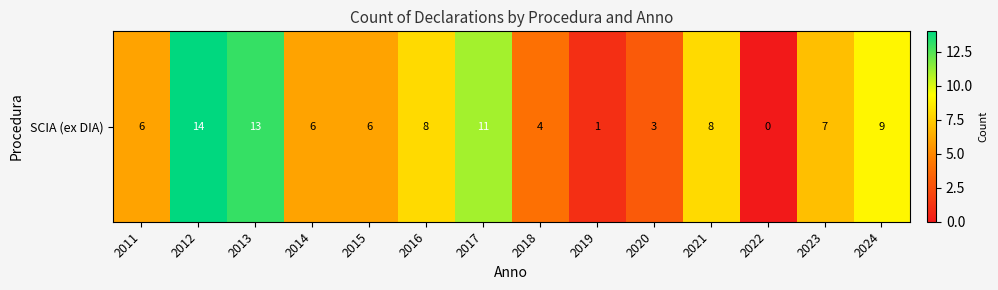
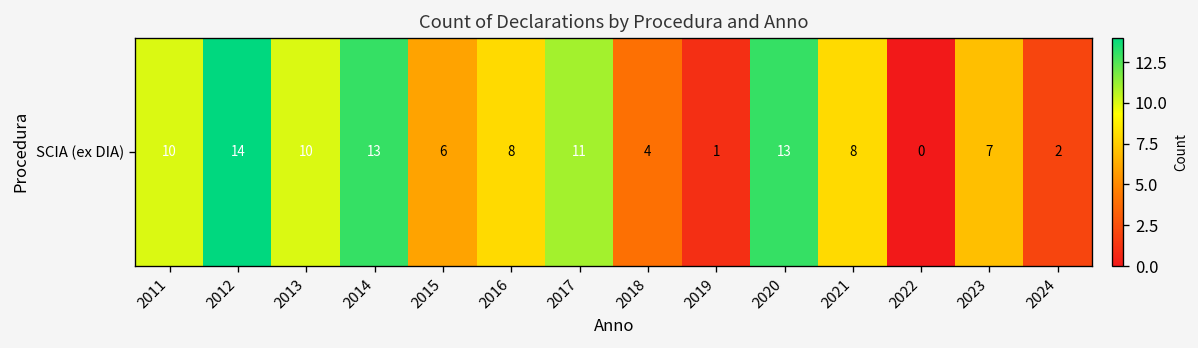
SCIA (ex DIA), 2011: 6 -> 10
SCIA (ex DIA), 2013: 13 -> 10
SCIA (ex DIA), 2014: 6 -> 13
SCIA (ex DIA), 2020: 3 -> 13
SCIA (ex DIA), 2024: 9 -> 2
